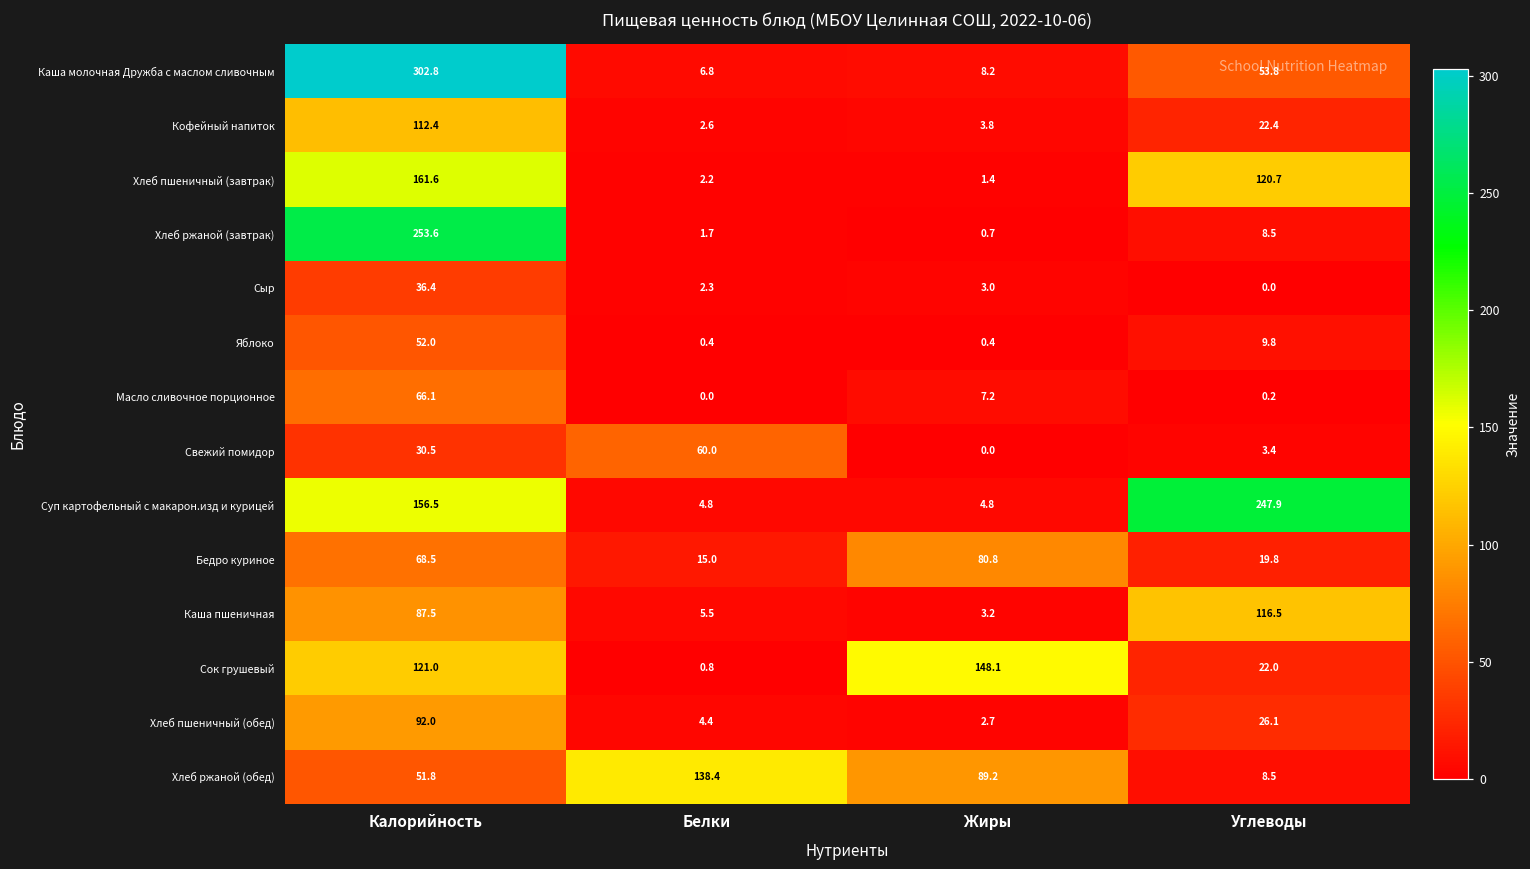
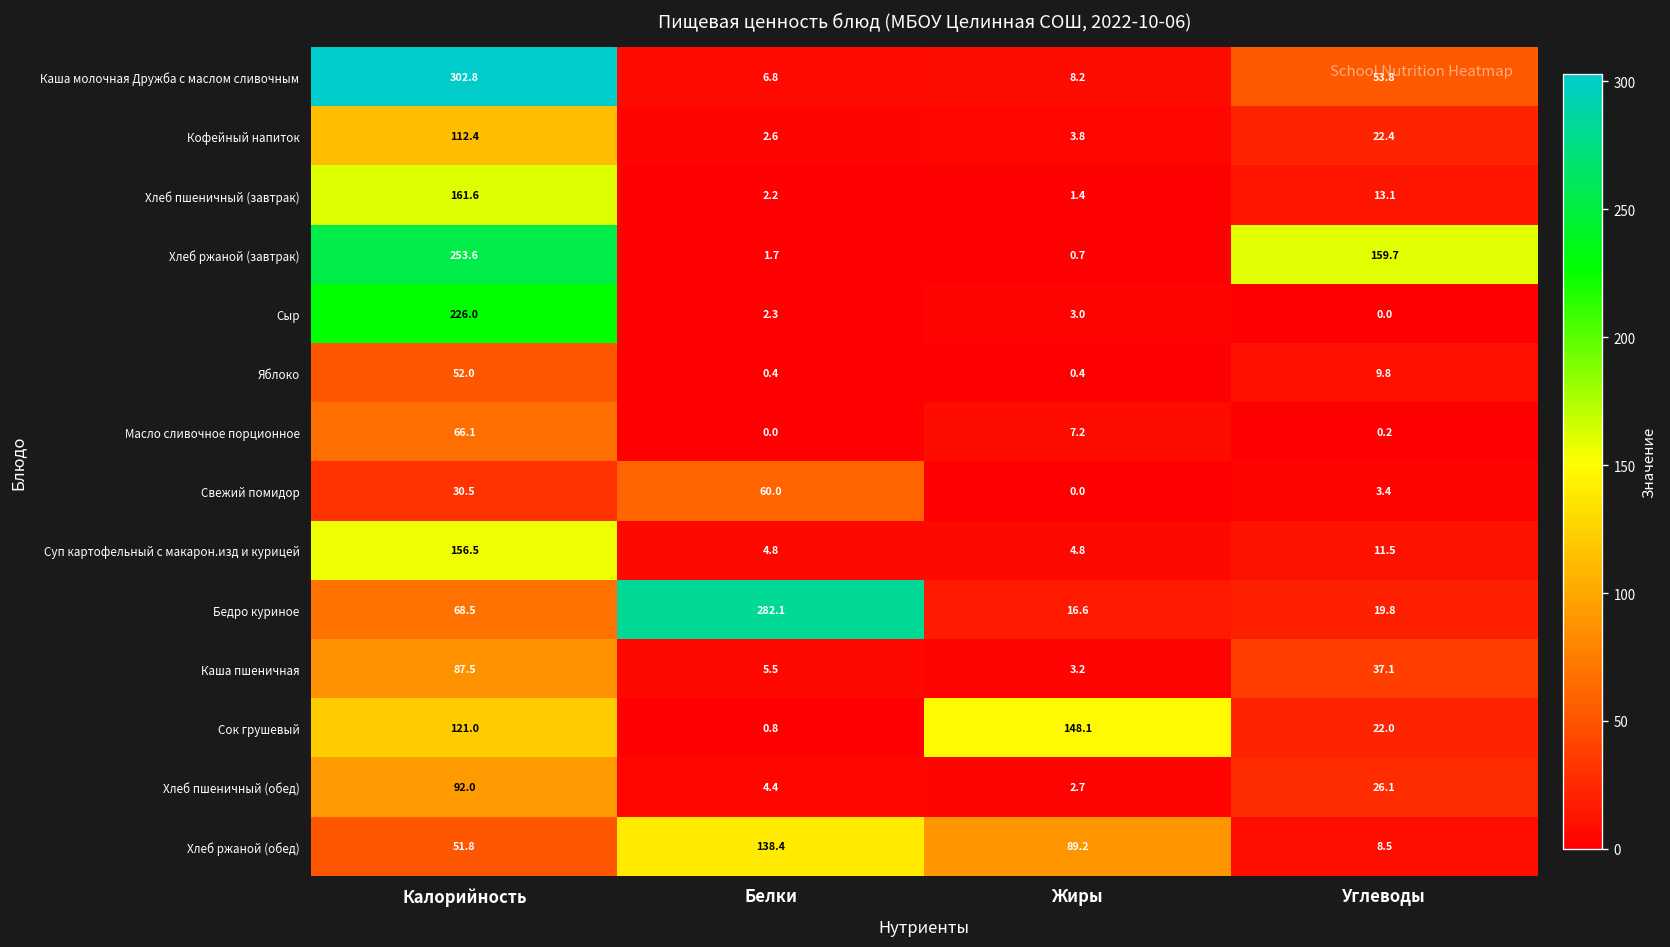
Хлеб пшеничный (завтрак), Углеводы: 120.7 -> 13.1
Хлеб ржаной (завтрак), Углеводы: 8.5 -> 159.7
Сыр, Калорийность: 36.4 -> 226.0
Суп картофельный с макарон.изд и курицей, Углеводы: 247.9 -> 11.5
Бедро куриное, Белки: 15.0 -> 282.1
Бедро куриное, Жиры: 80.8 -> 16.6
Каша пшеничная, Углеводы: 116.5 -> 37.1
